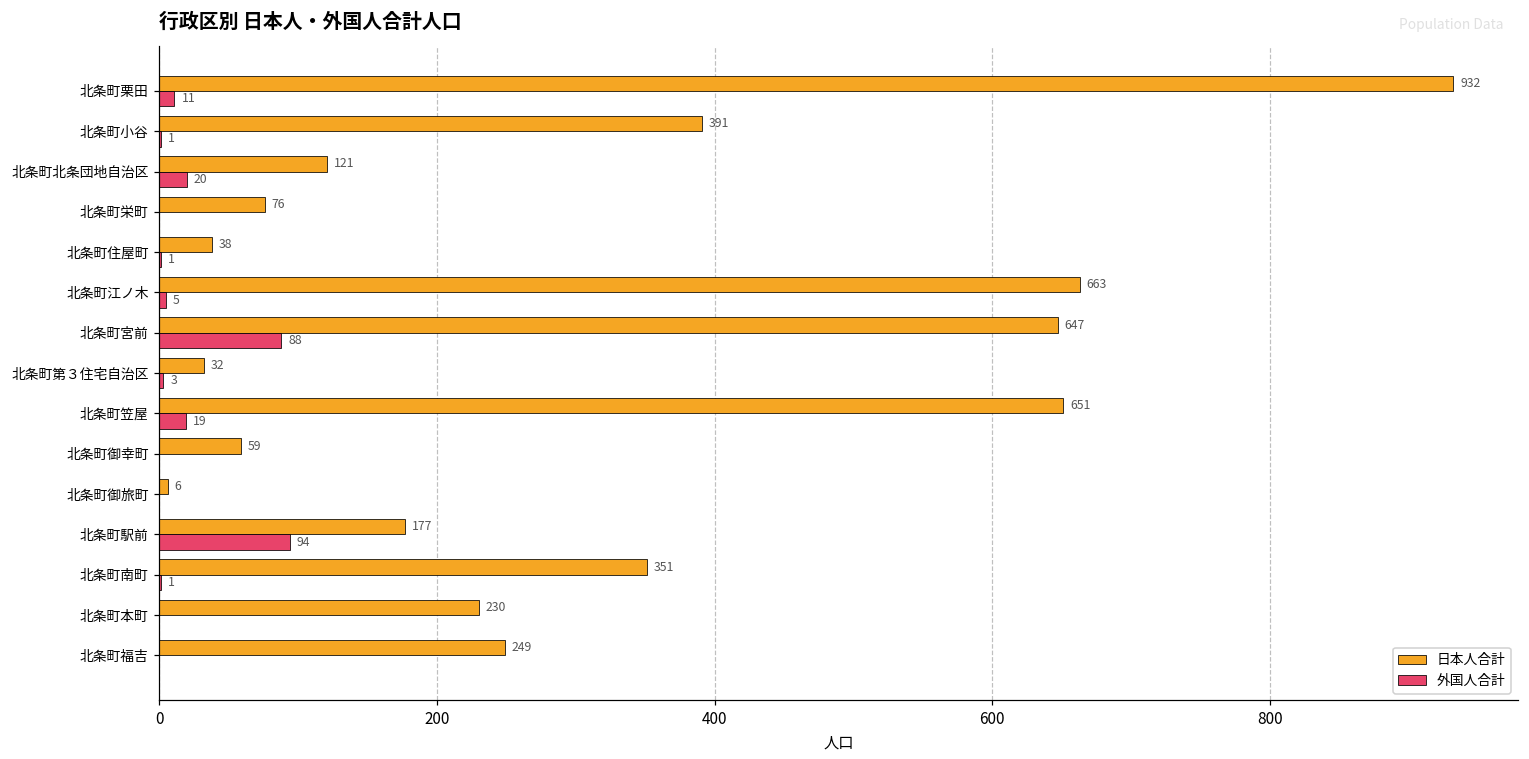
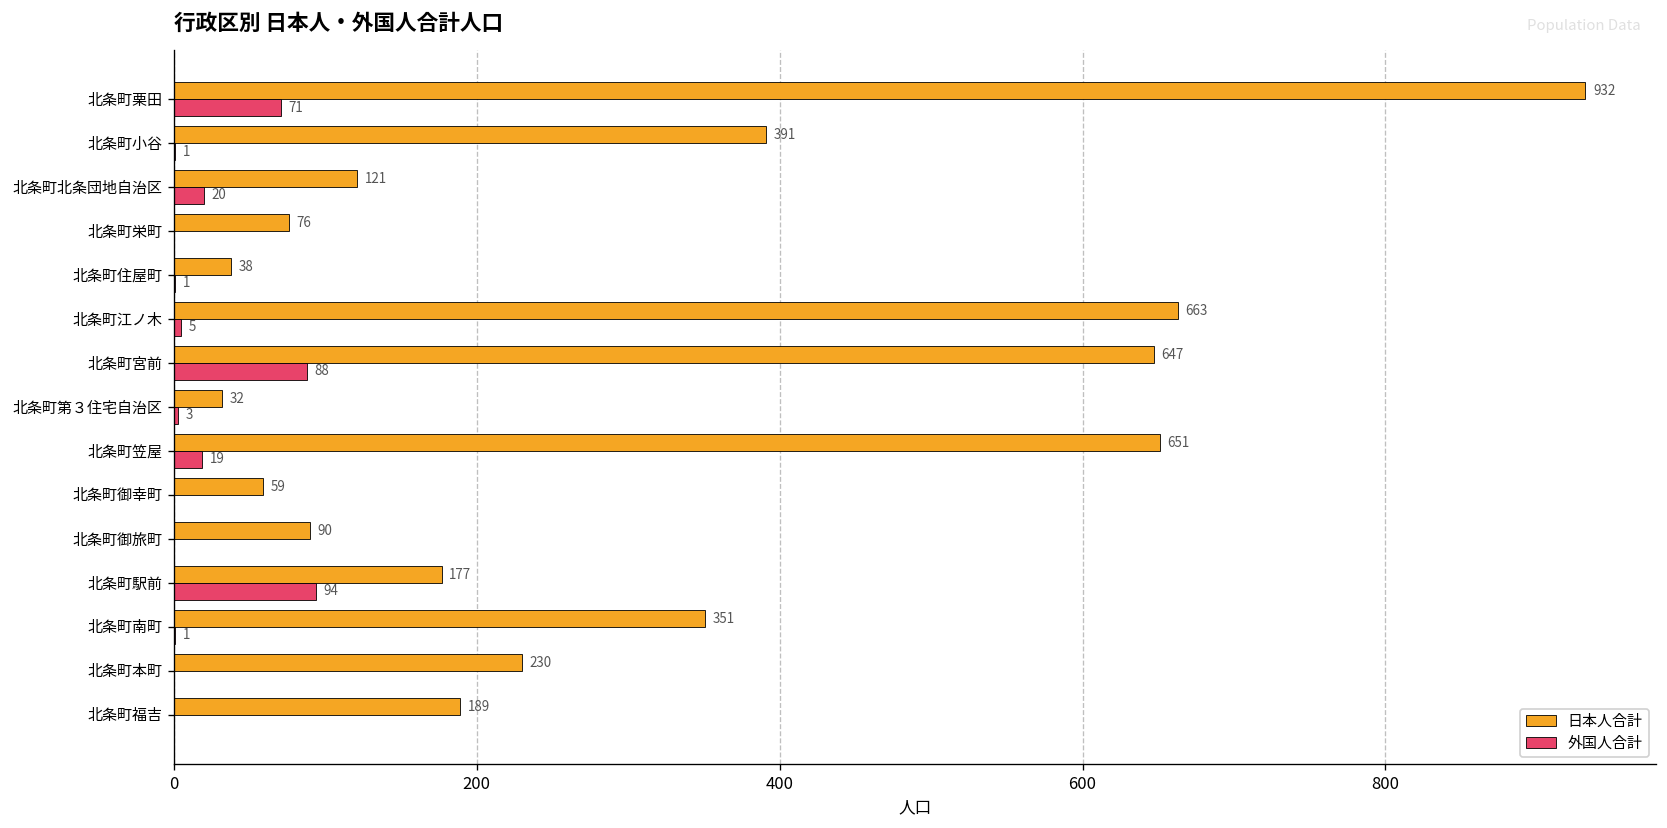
外国人合計, 北条町栗田: 11 -> 71
日本人合計, 北条町御旅町: 6 -> 90
日本人合計, 北条町福吉: 249 -> 189
